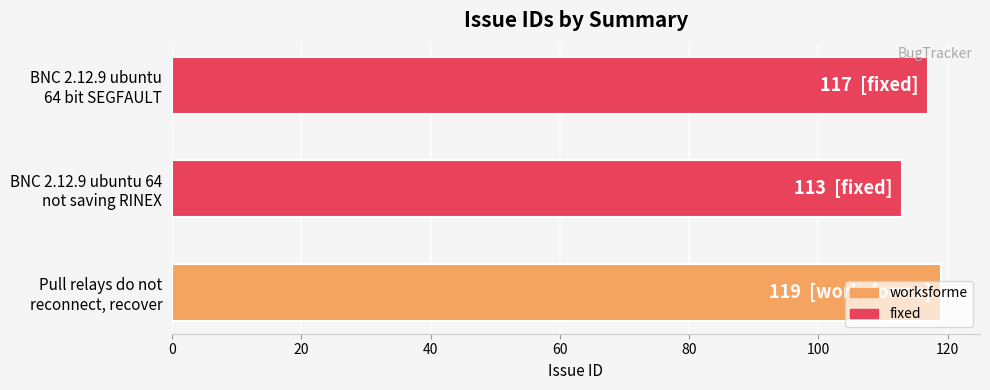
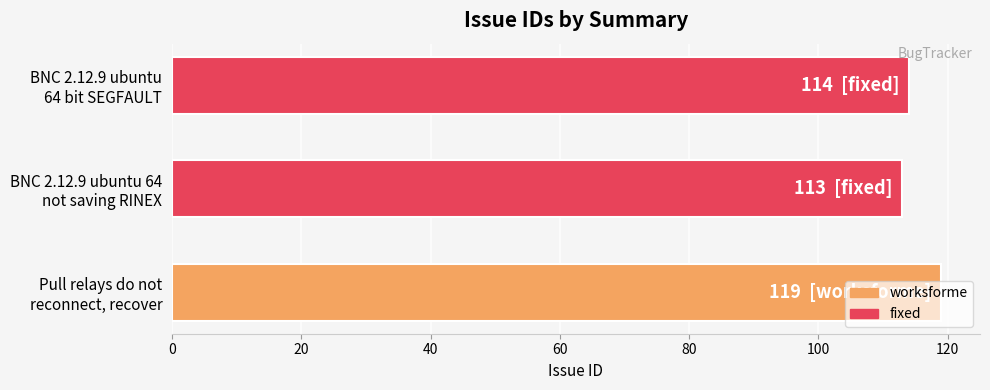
BNC 2.12.9 ubuntu 64 bit SEGFAULT: 117 -> 114
